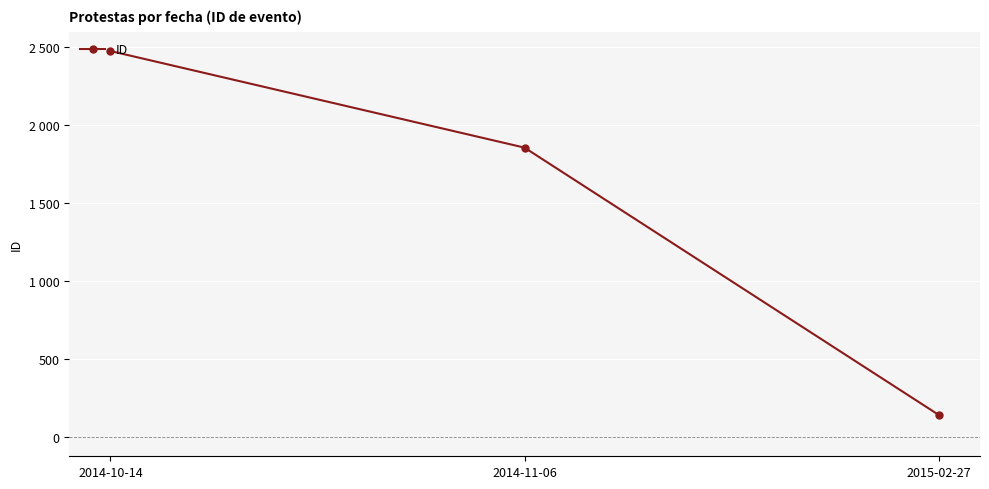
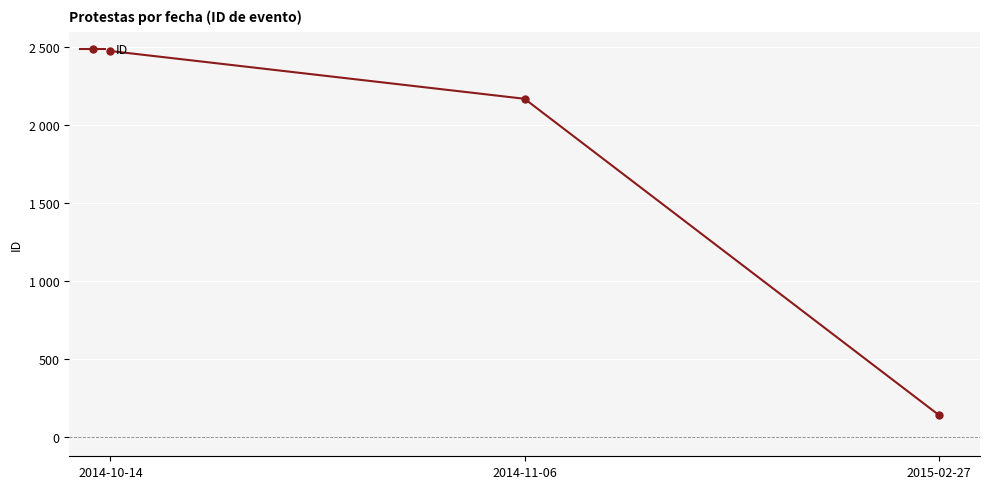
2014-11-06: 1850 -> 2170
